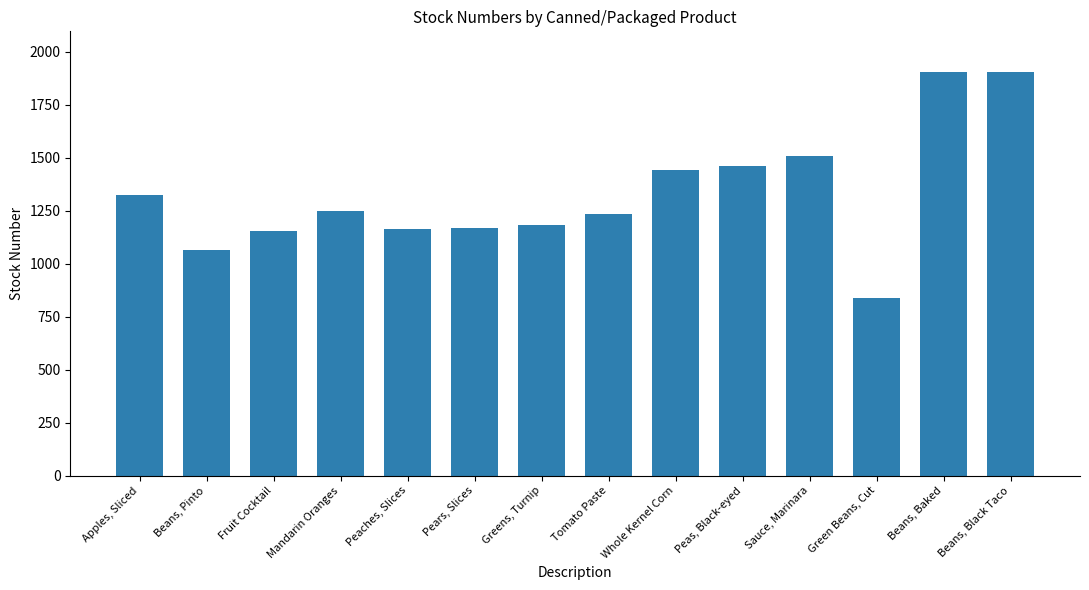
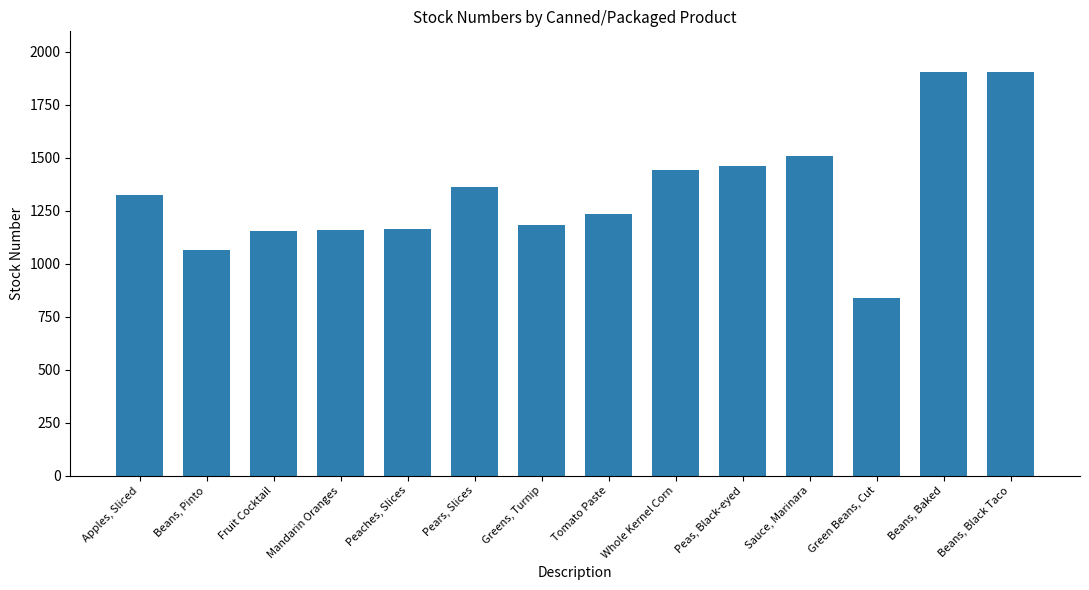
Mandarin Oranges: 1250 -> 1160
Pears, Slices: 1170 -> 1360
